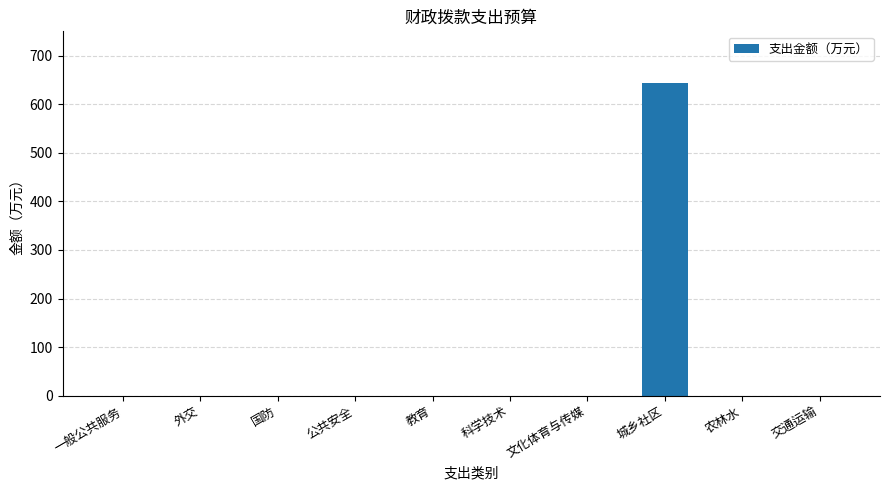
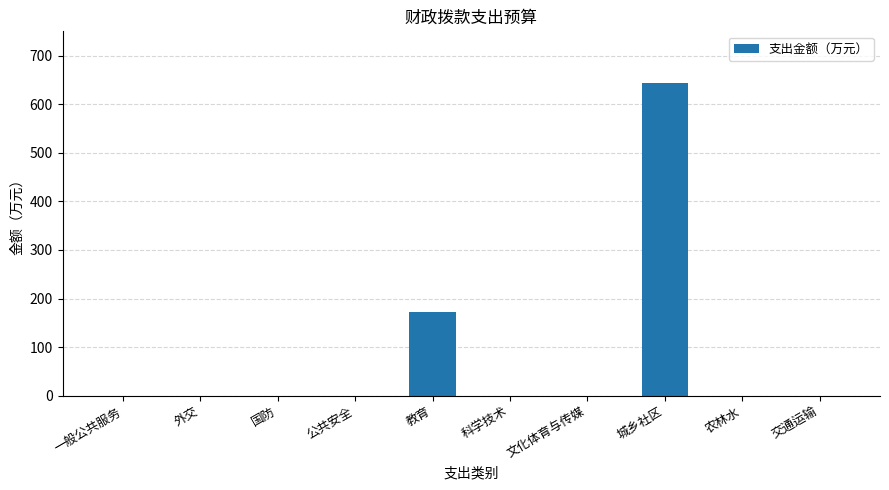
教育: 0 -> 170
